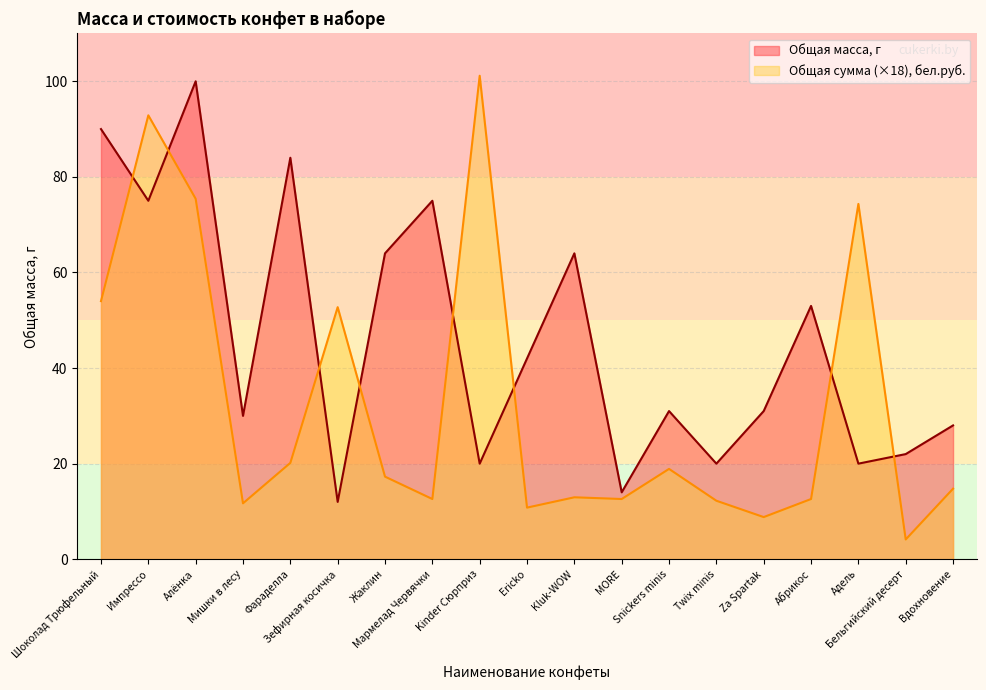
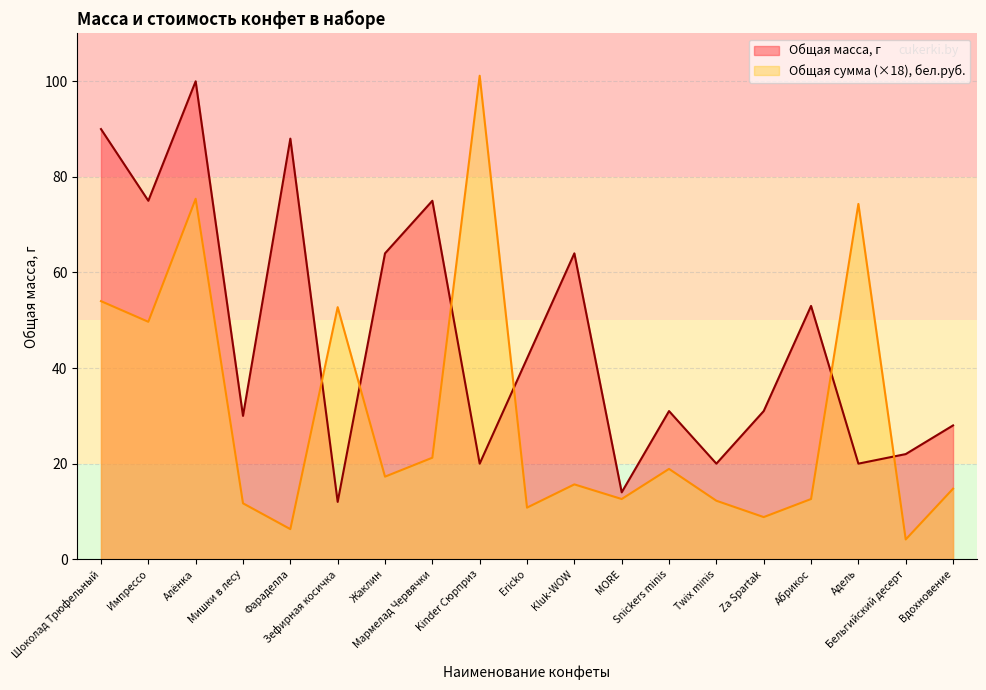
Общая сумма (×18), бел.руб., Импрессо: 93 -> 50
Общая масса, г, Фараделла: 84 -> 88
Общая сумма (×18), бел.руб., Фараделла: 20 -> 6
Общая сумма (×18), бел.руб., Мармелад Червячки: 13 -> 21
Общая сумма (×18), бел.руб., Kluk-WOW: 13 -> 16
